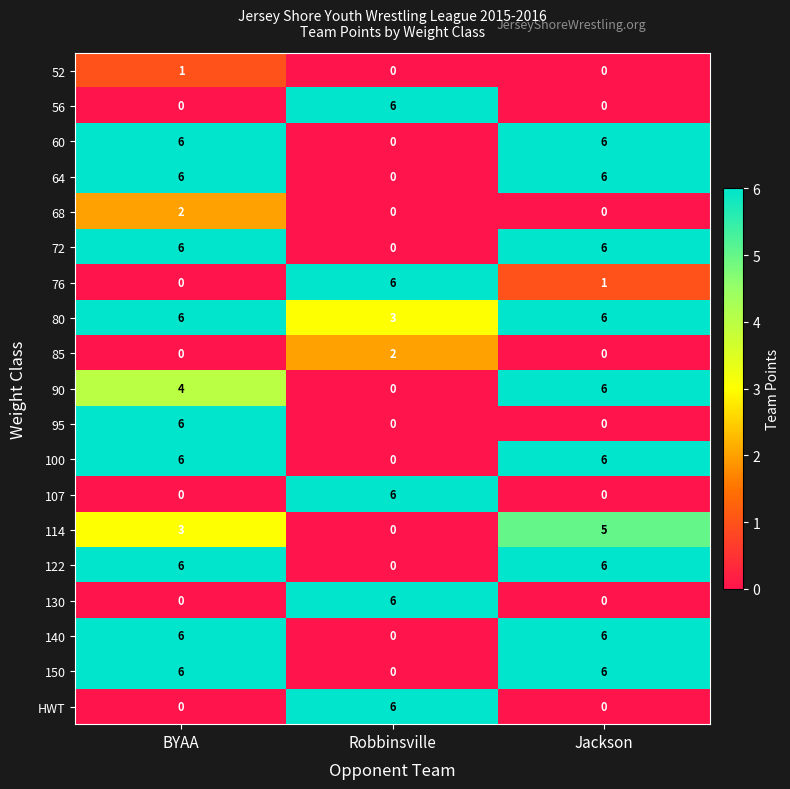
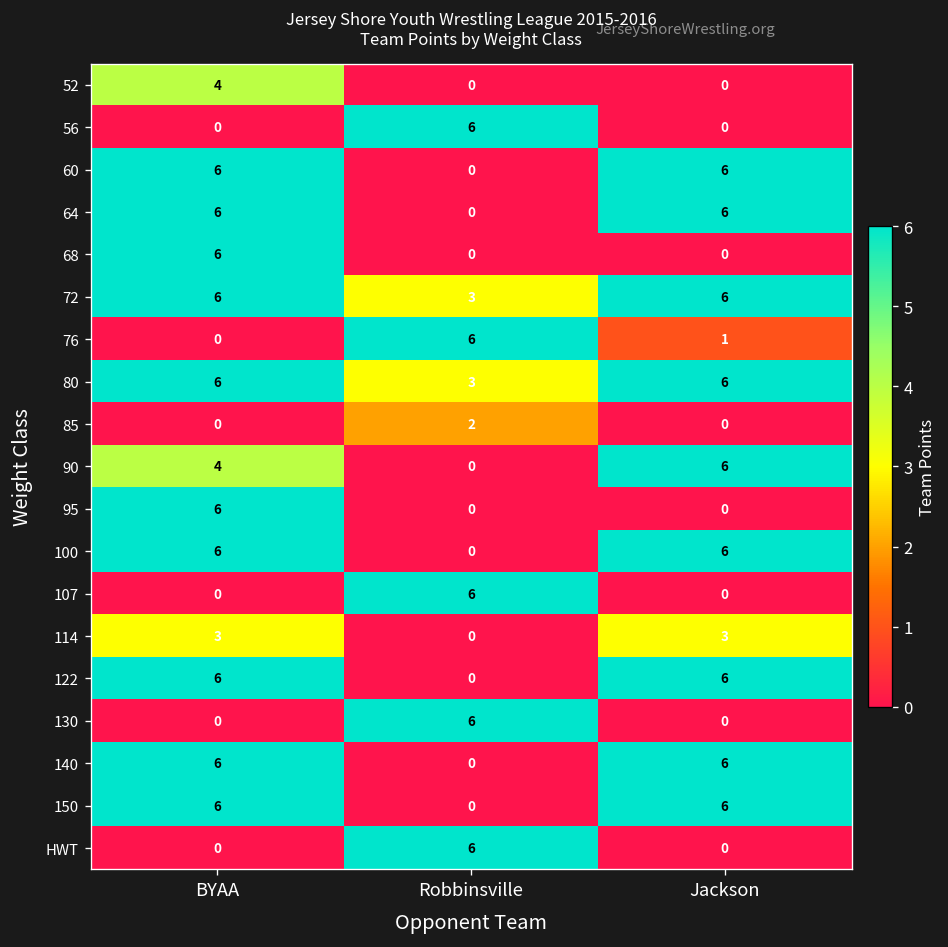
52, BYAA: 1 -> 4
68, BYAA: 2 -> 6
72, Robbinsville: 0 -> 3
114, Jackson: 5 -> 3
